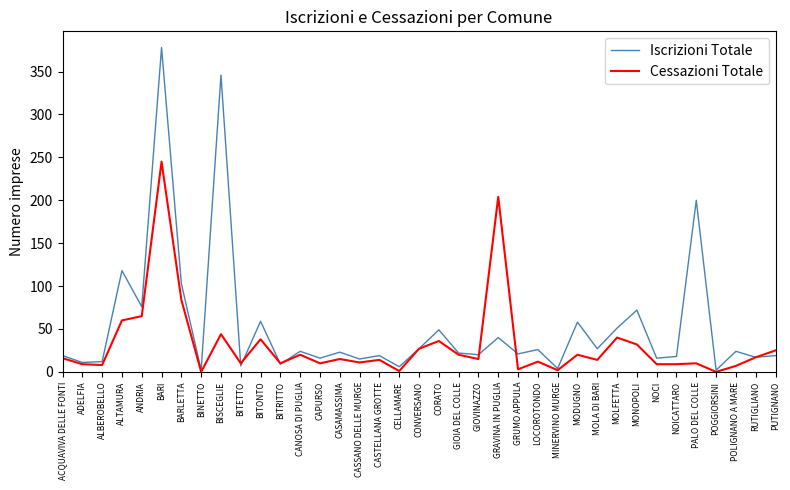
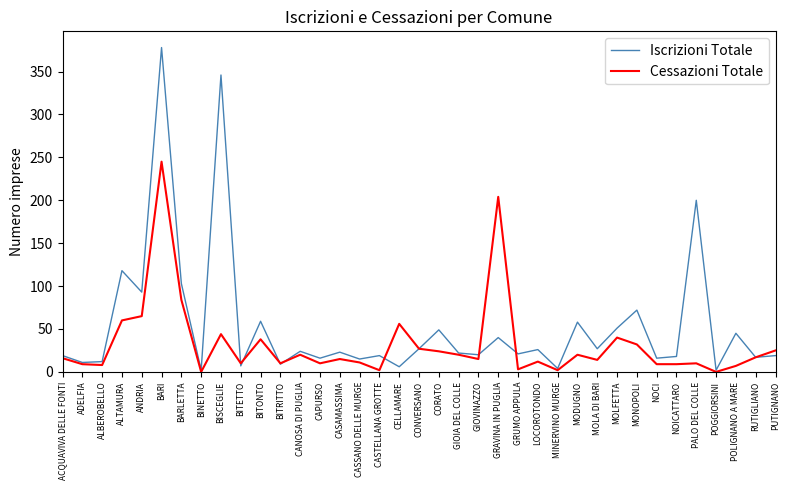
Iscrizioni Totale, ANDRIA: 80 -> 90
Cessazioni Totale, CASTELLANA GROTTE: 10 -> 0
Cessazioni Totale, CELLAMARE: 0 -> 60
Cessazioni Totale, CORATO: 40 -> 20
Iscrizioni Totale, POLIGNANO A MARE: 20 -> 50
